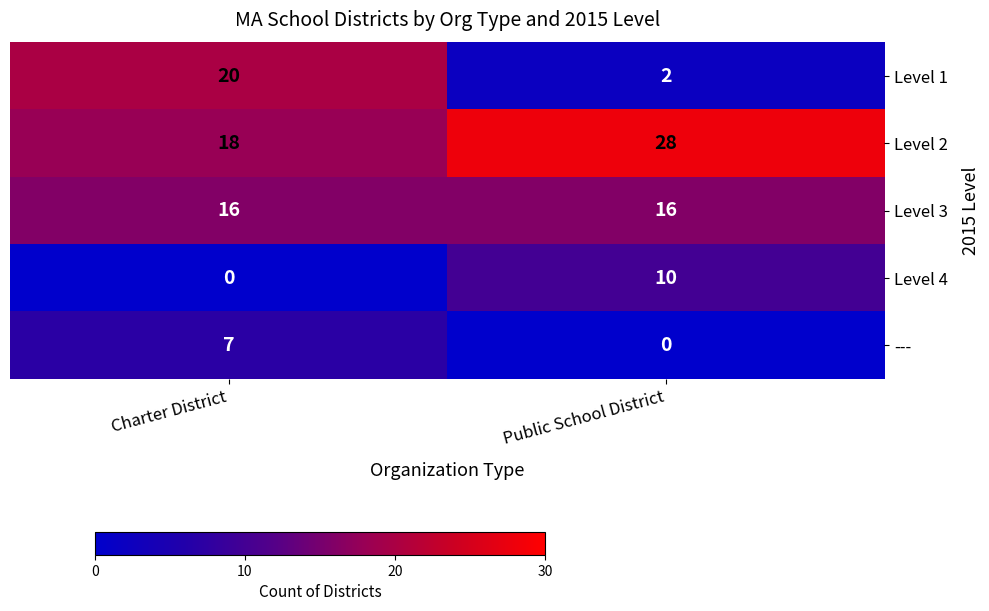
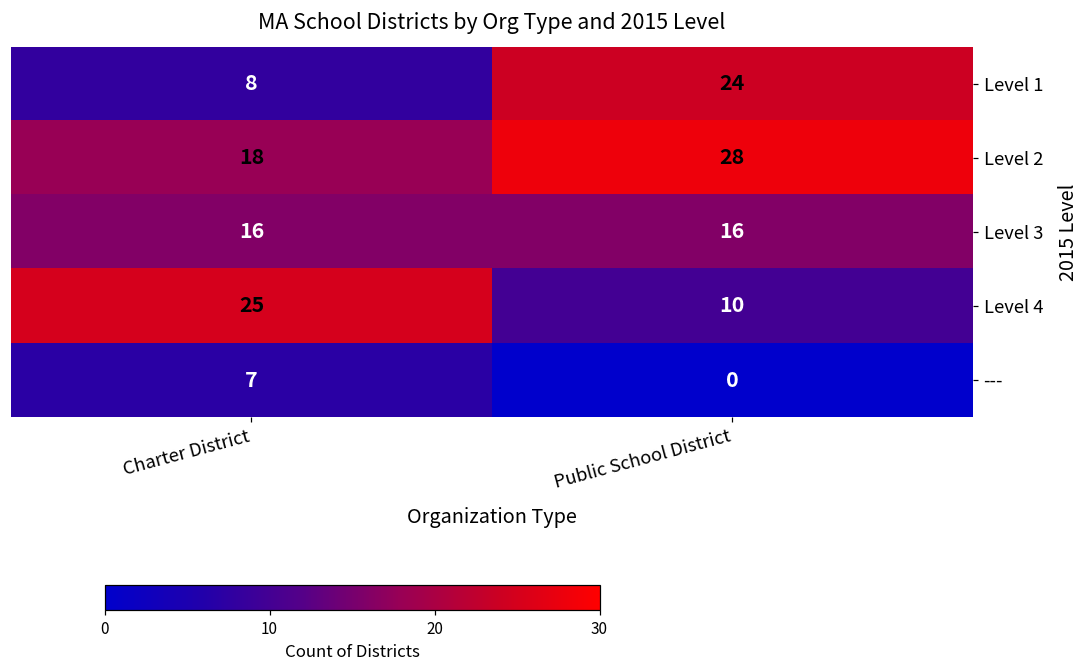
Level 1, Charter District: 20 -> 8
Level 1, Public School District: 2 -> 24
Level 4, Charter District: 0 -> 25
